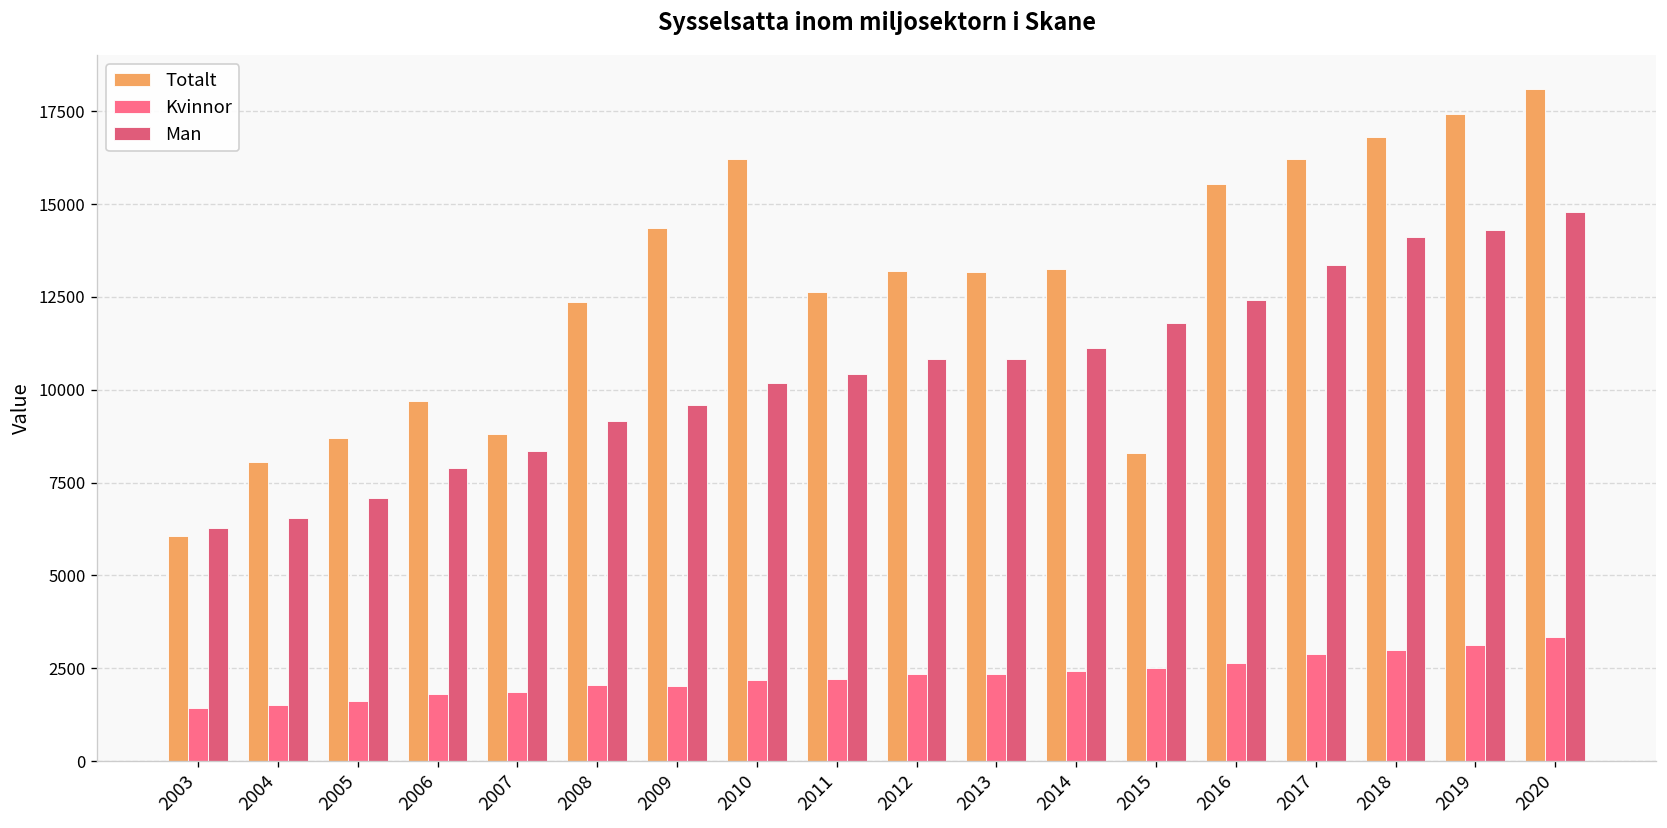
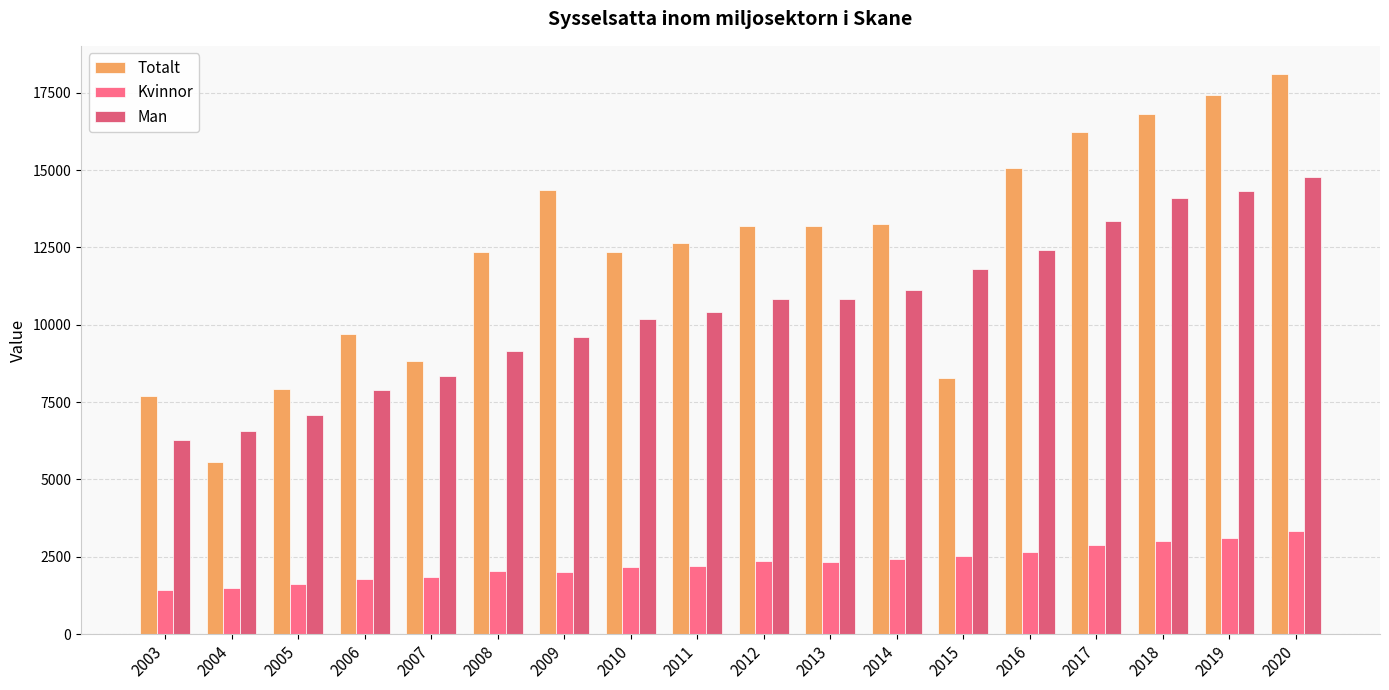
Totalt, 2003: 6100 -> 7700
Totalt, 2004: 8100 -> 5600
Totalt, 2005: 8700 -> 7900
Totalt, 2010: 16200 -> 12300
Totalt, 2016: 15500 -> 15100
